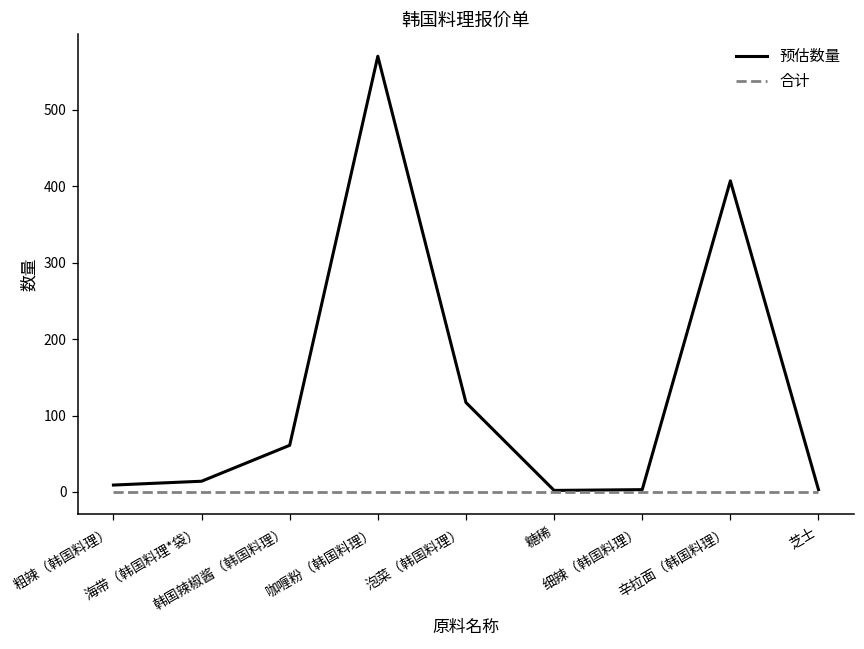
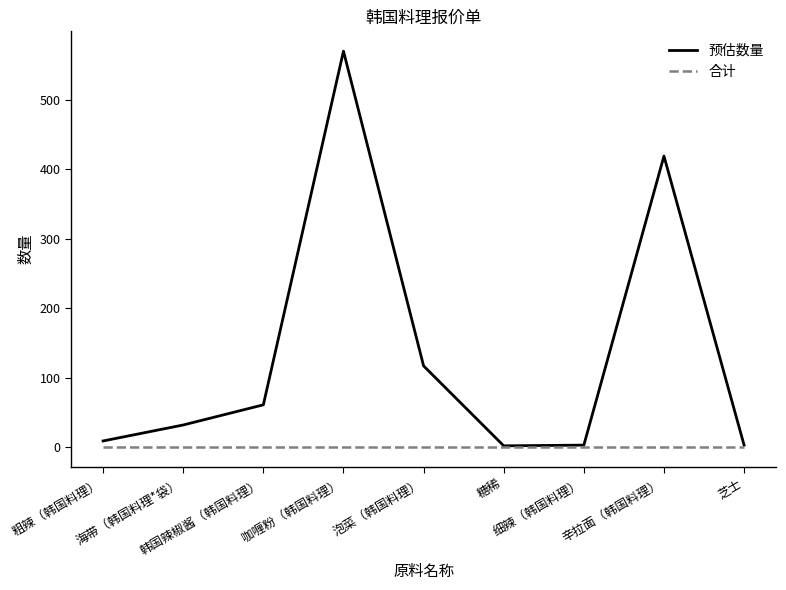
预估数量, 海带（韩国料理*袋）: 10 -> 30
预估数量, 辛拉面（韩国料理）: 410 -> 420
